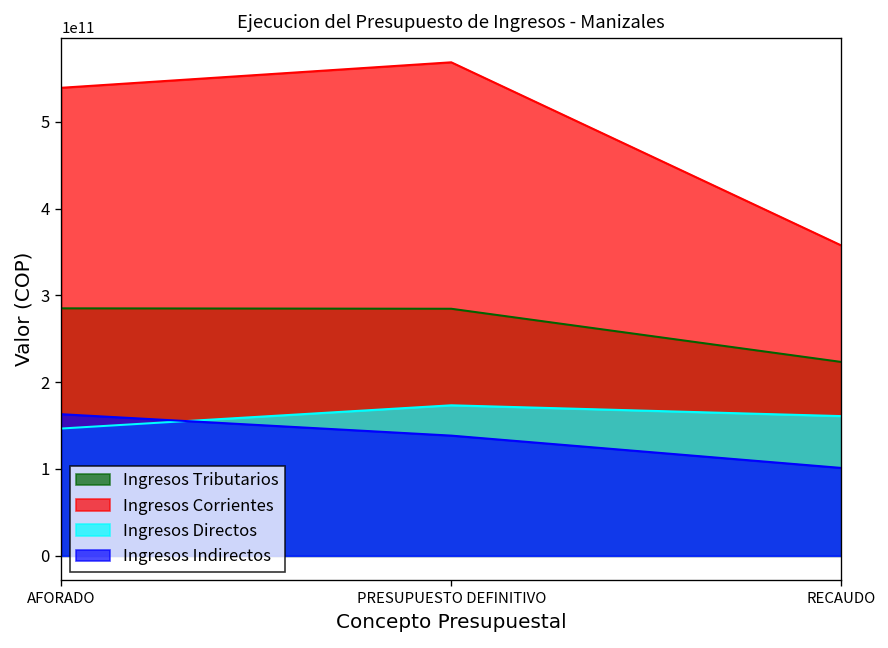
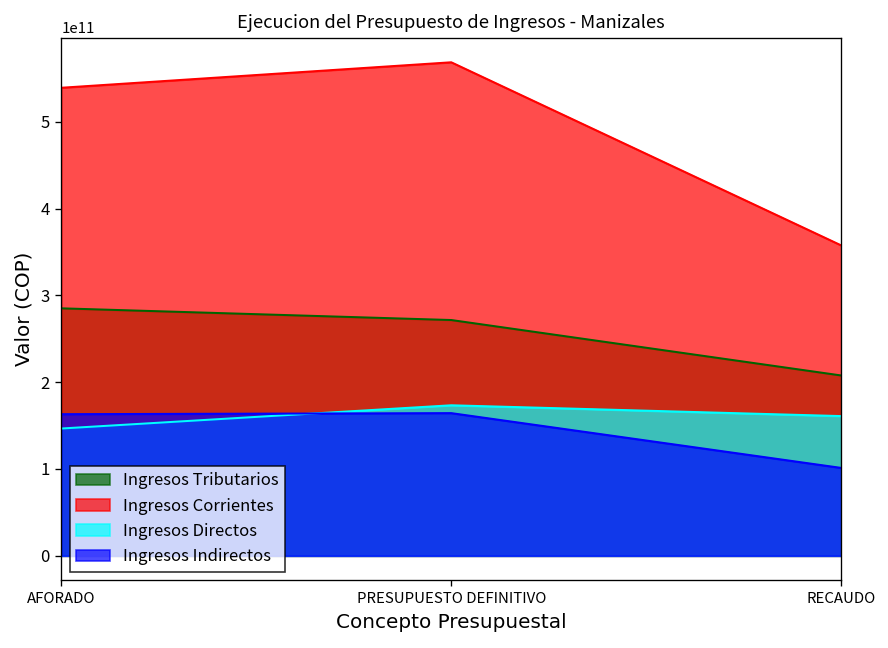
Ingresos Tributarios, PRESUPUESTO DEFINITIVO: 280000000000 -> 270000000000
Ingresos Indirectos, PRESUPUESTO DEFINITIVO: 140000000000 -> 160000000000
Ingresos Tributarios, RECAUDO: 220000000000 -> 210000000000
